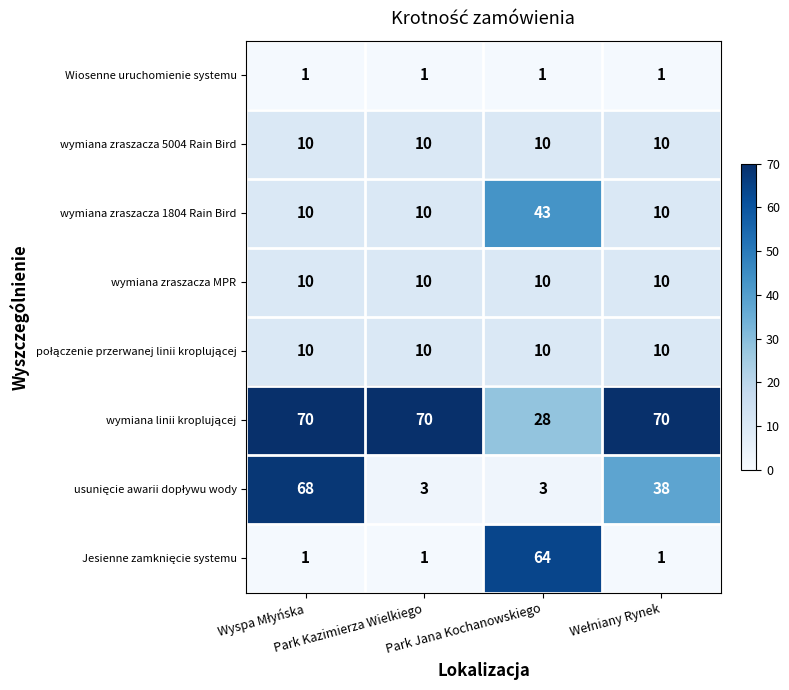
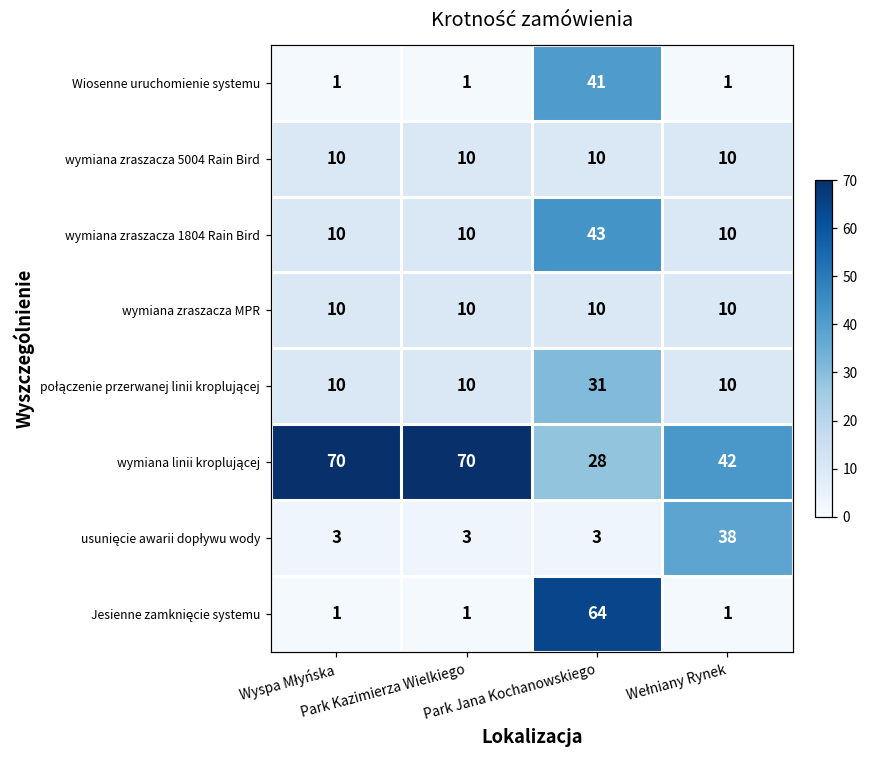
Wiosenne uruchomienie systemu, Park Jana Kochanowskiego: 1 -> 41
połączenie przerwanej linii kroplującej, Park Jana Kochanowskiego: 10 -> 31
wymiana linii kroplującej, Wełniany Rynek: 70 -> 42
usunięcie awarii dopływu wody, Wyspa Młyńska: 68 -> 3
